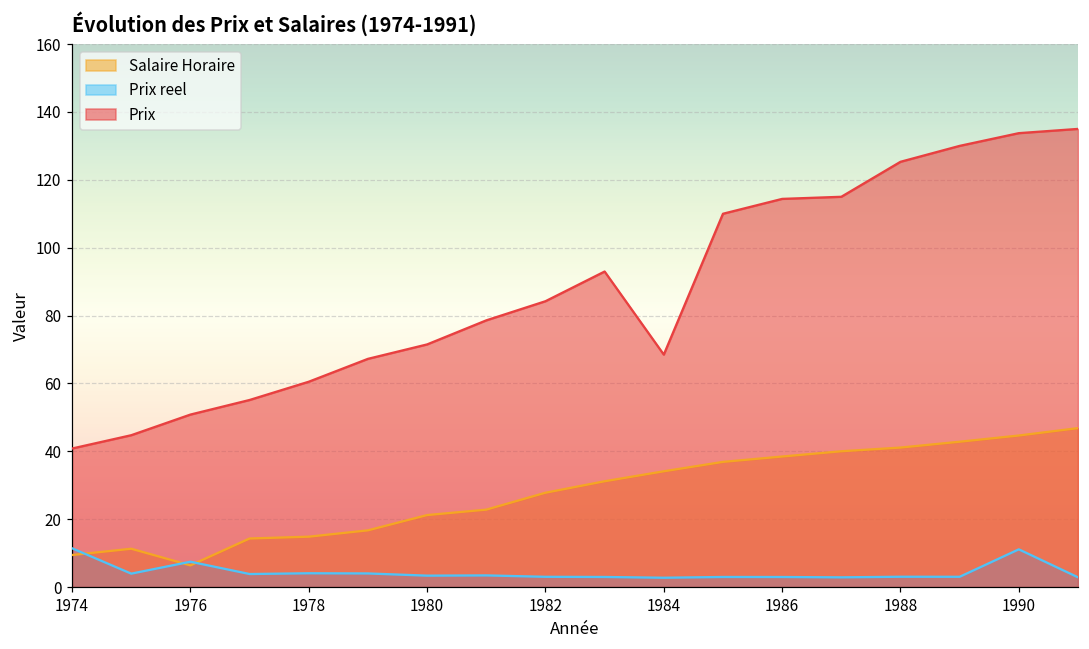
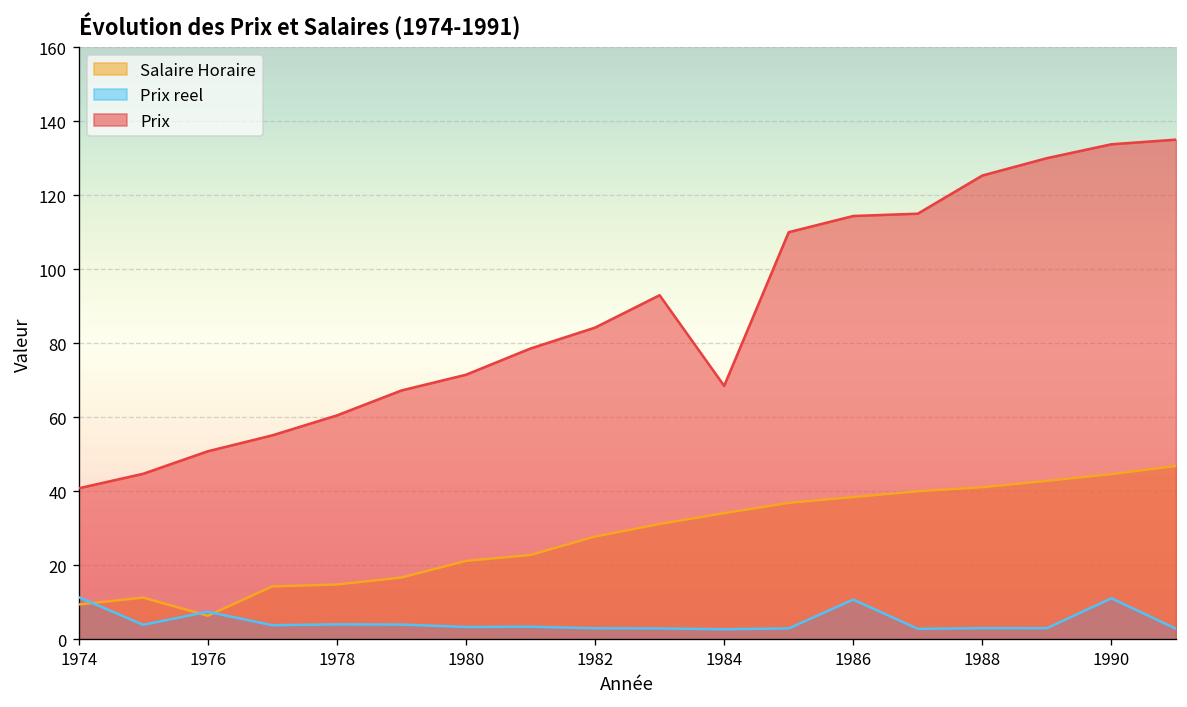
Prix reel, 1986: 3 -> 11
